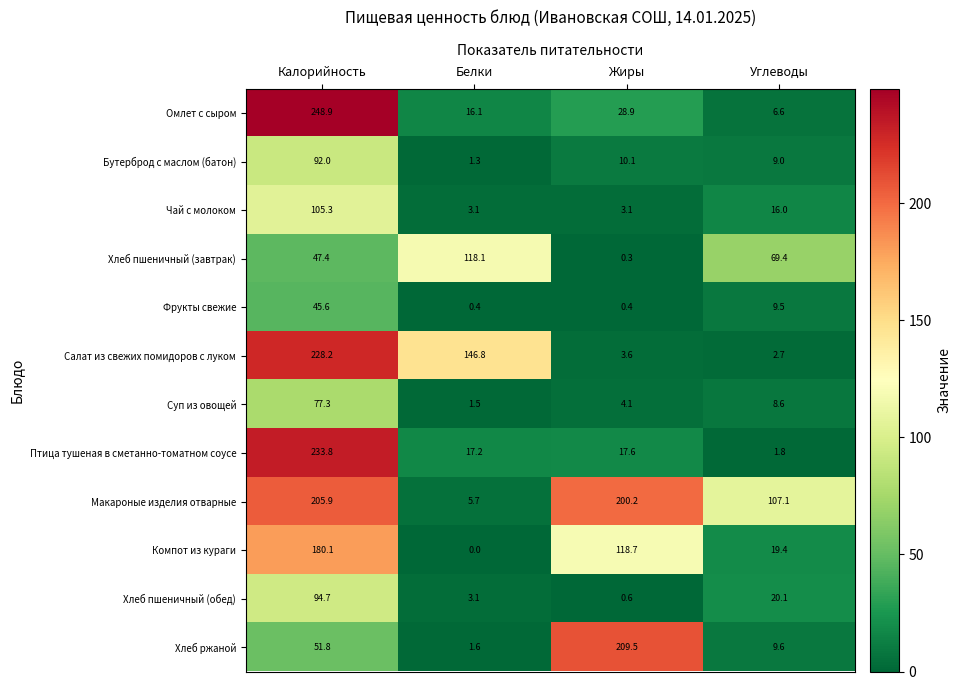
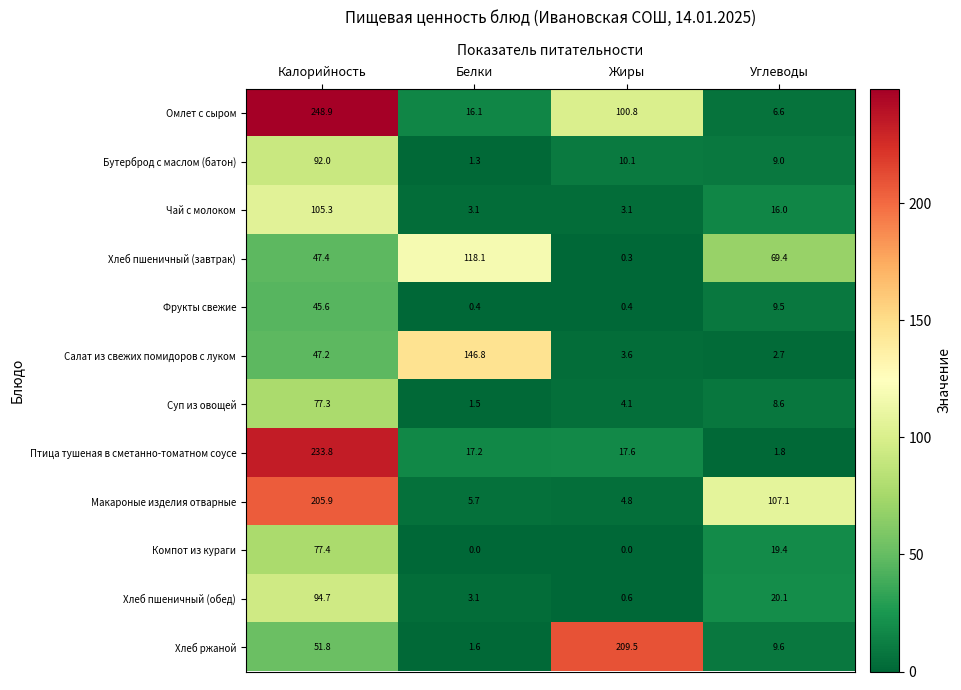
Омлет с сыром, Жиры: 28.9 -> 100.8
Салат из свежих помидоров с луком, Калорийность: 228.2 -> 47.2
Макароные изделия отварные, Жиры: 200.2 -> 4.8
Компот из кураги, Калорийность: 180.1 -> 77.4
Компот из кураги, Жиры: 118.7 -> 0.0
